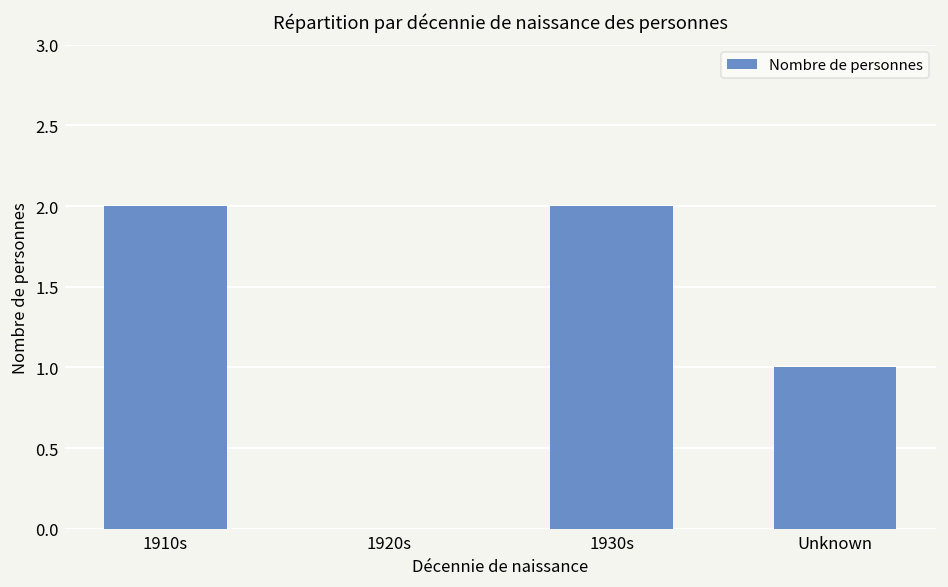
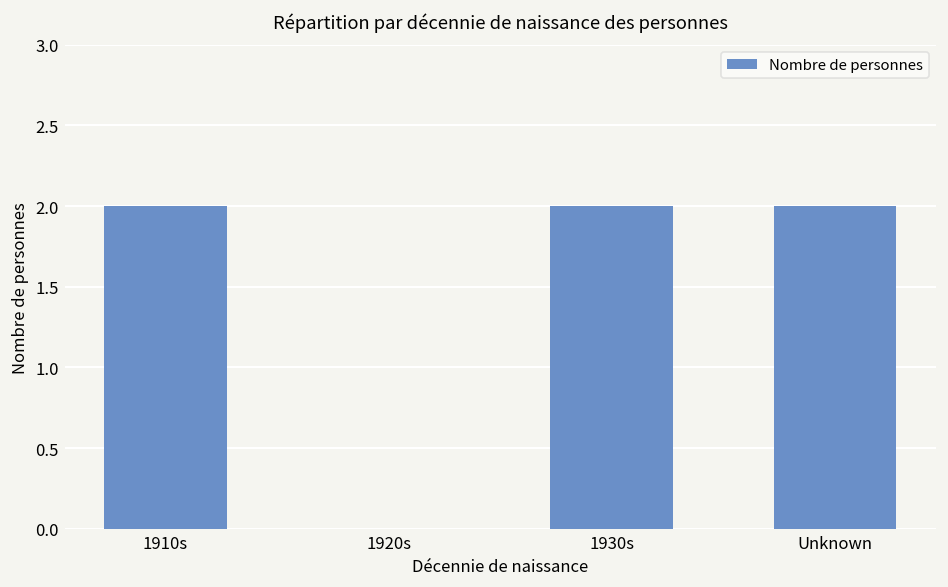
Unknown: 1 -> 2
